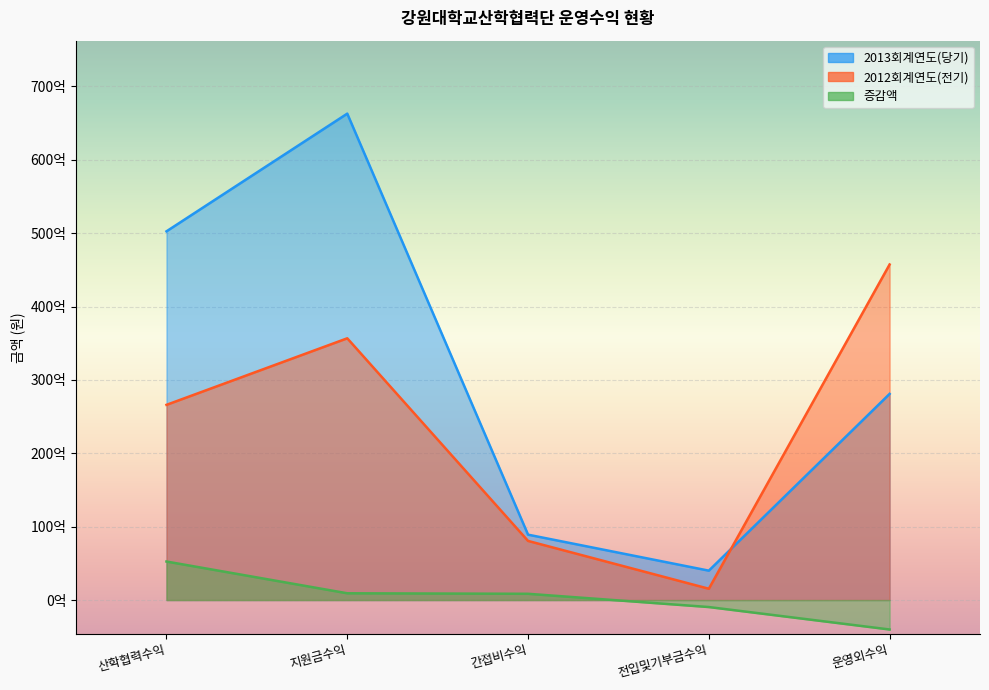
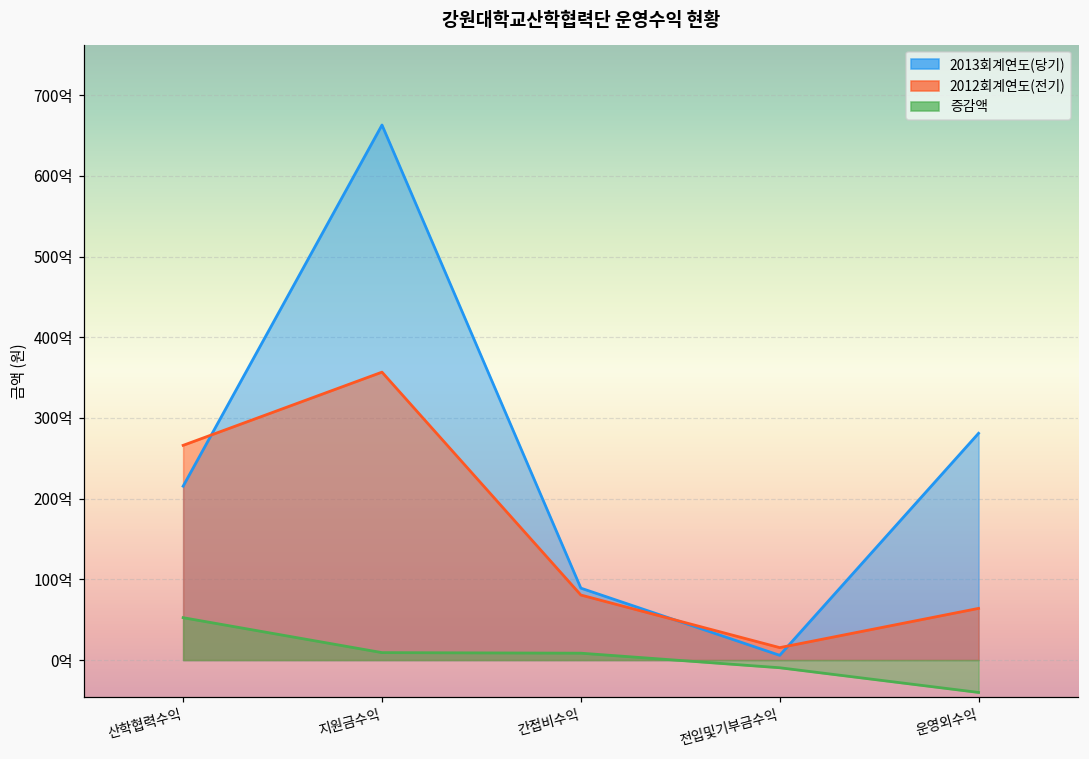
2013회계연도(당기), 산학협력수익: 500억 -> 220억
2013회계연도(당기), 전입및기부금수익: 40억 -> 10억
2012회계연도(전기), 운영외수익: 460억 -> 60억
